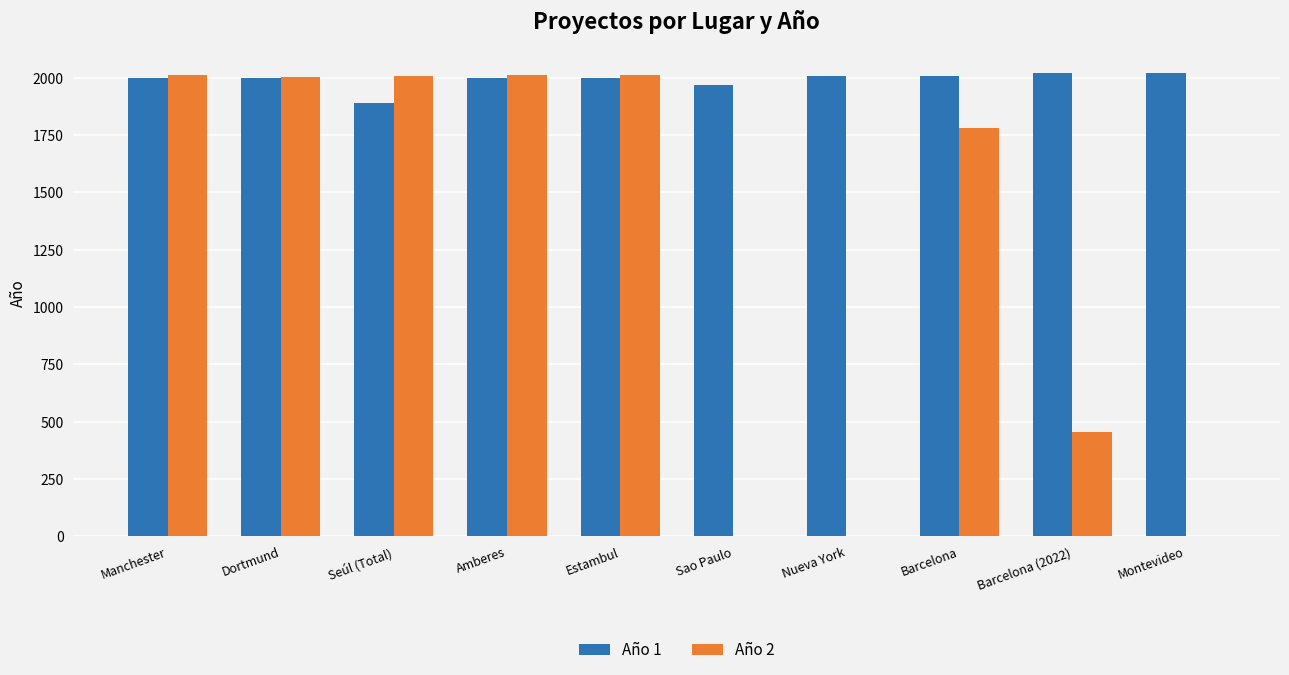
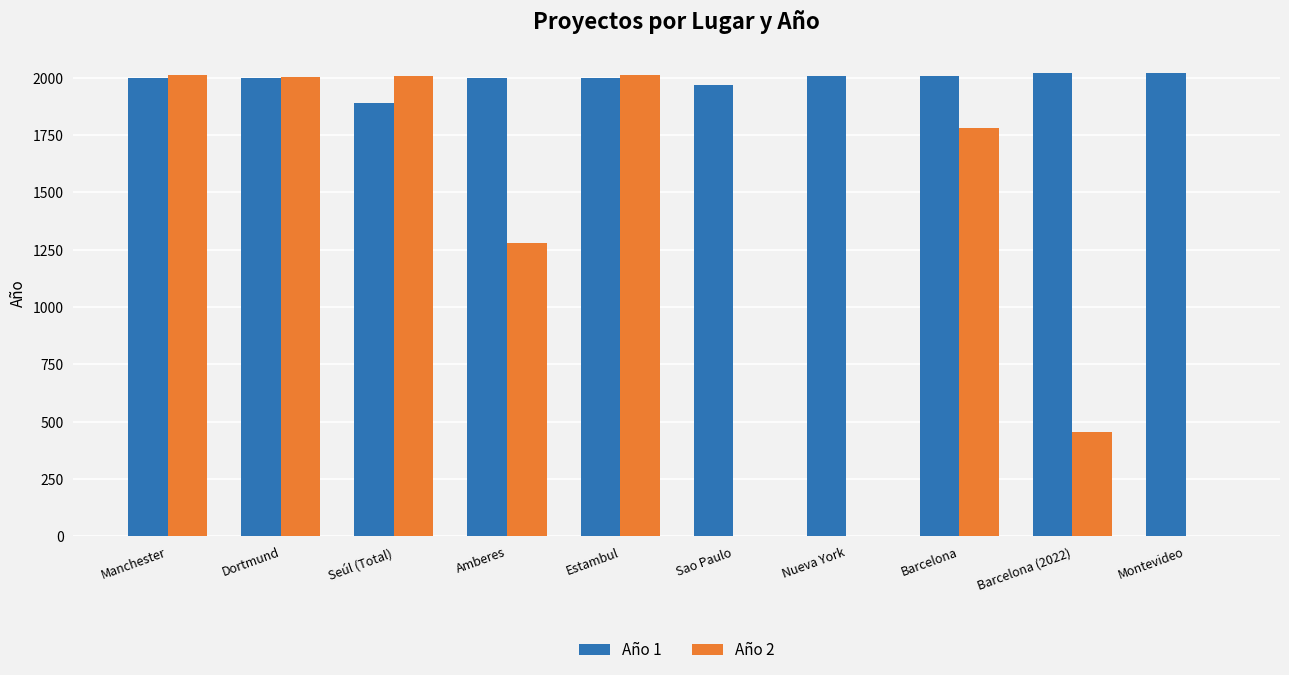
Año 2, Amberes: 2010 -> 1280
